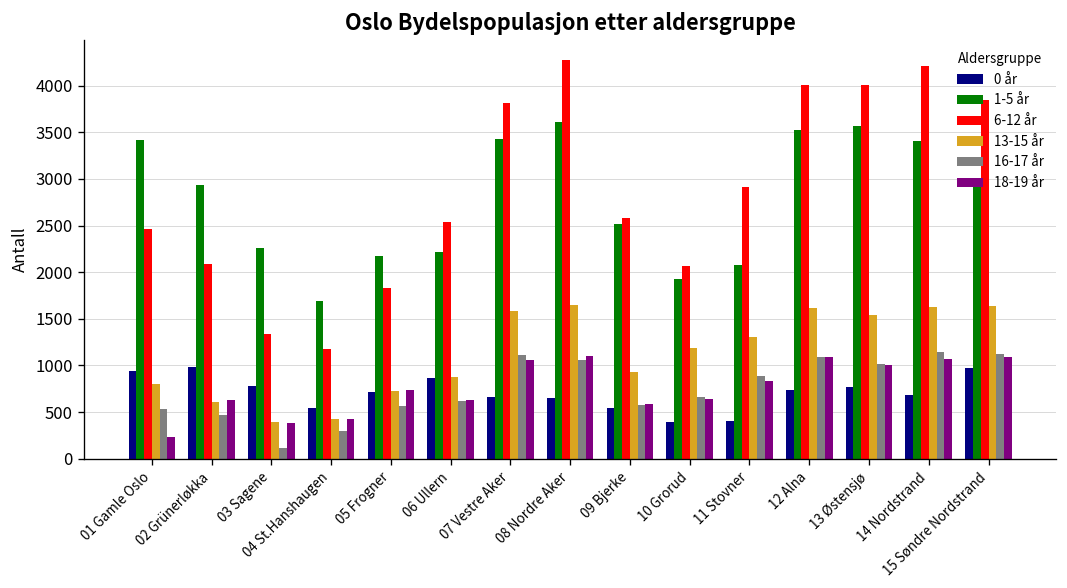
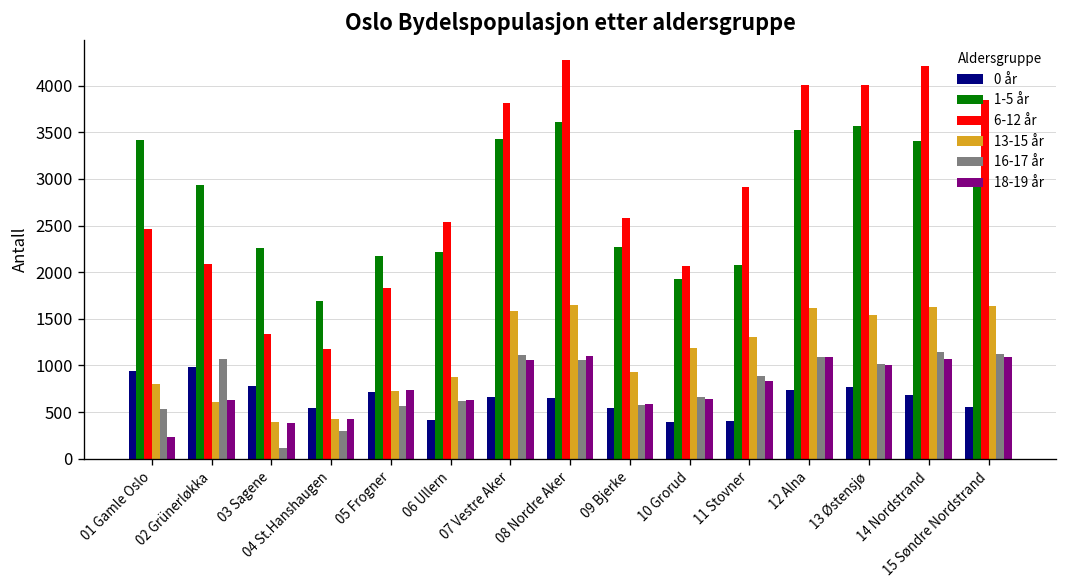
16-17 år, 02 Grünerløkka: 500 -> 1100
0 år, 06 Ullern: 900 -> 400
1-5 år, 09 Bjerke: 2500 -> 2300
0 år, 15 Søndre Nordstrand: 1000 -> 600
